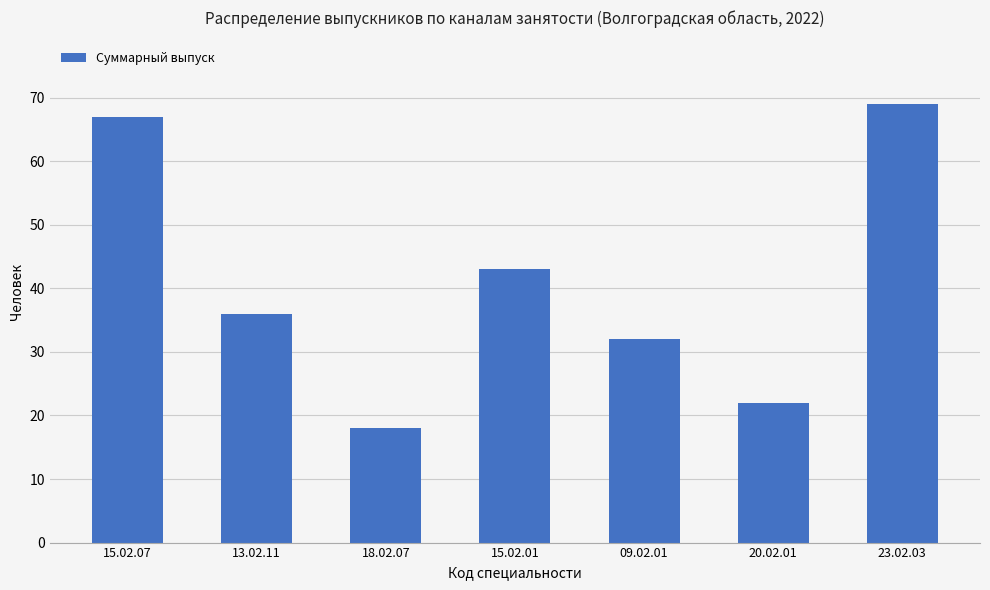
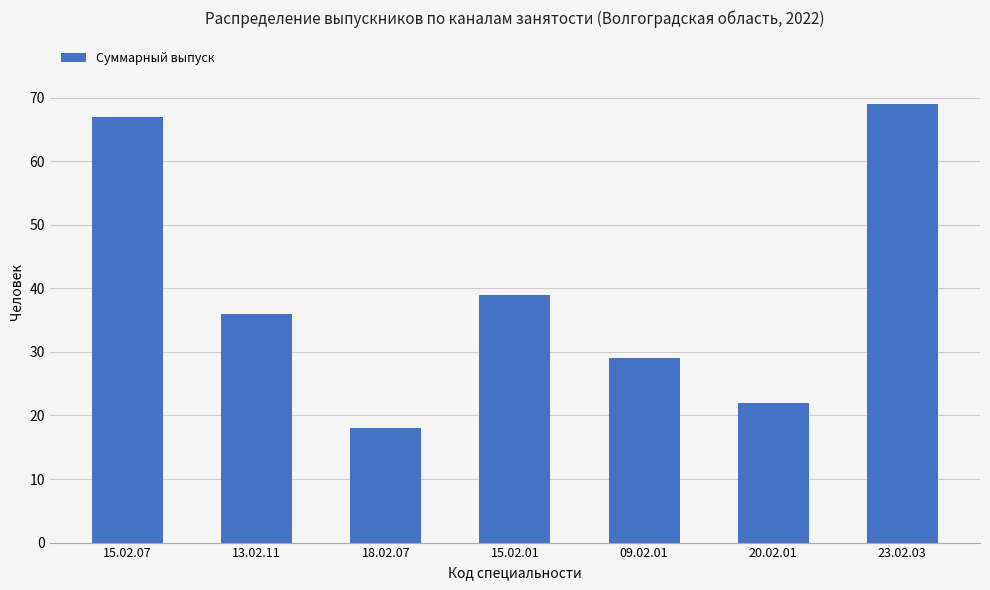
15.02.01: 43 -> 39
09.02.01: 32 -> 29
